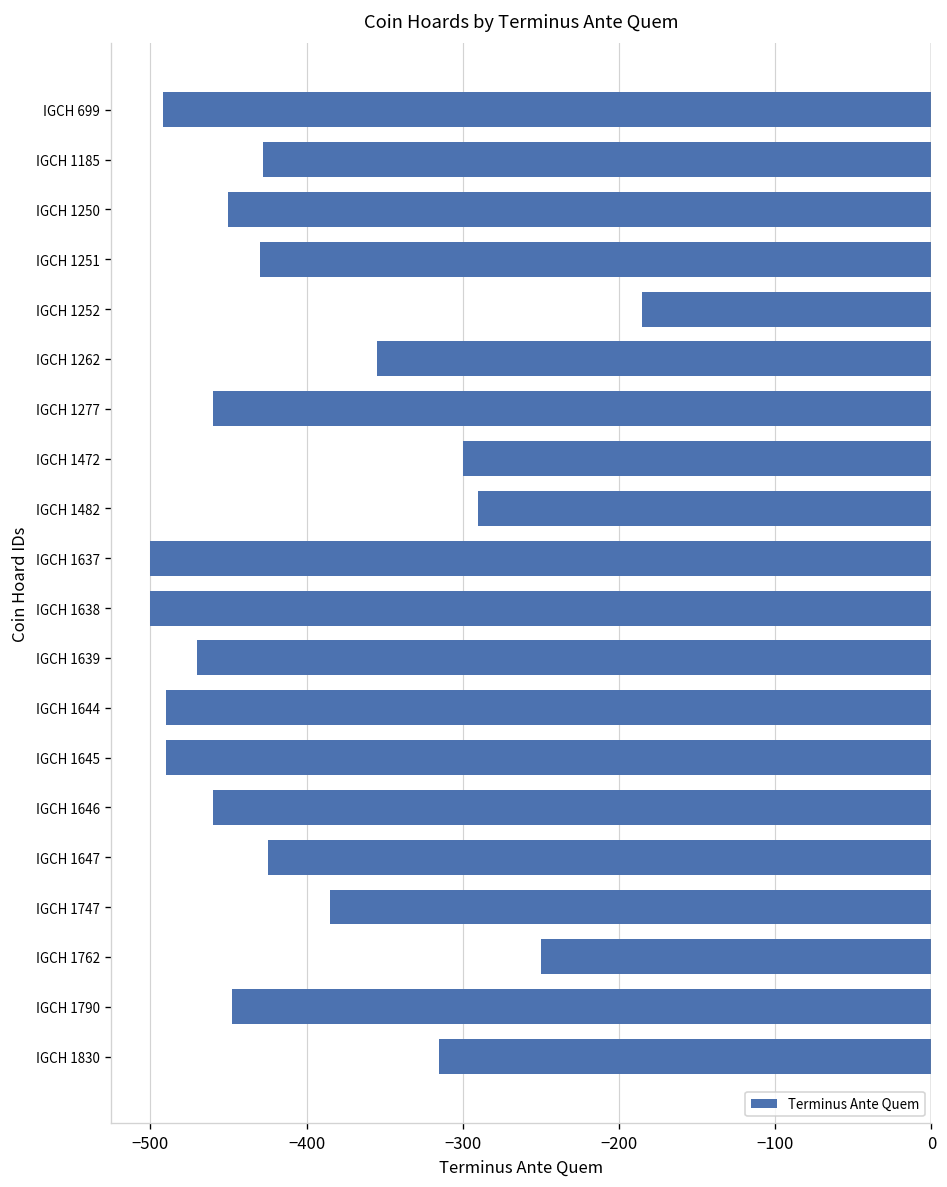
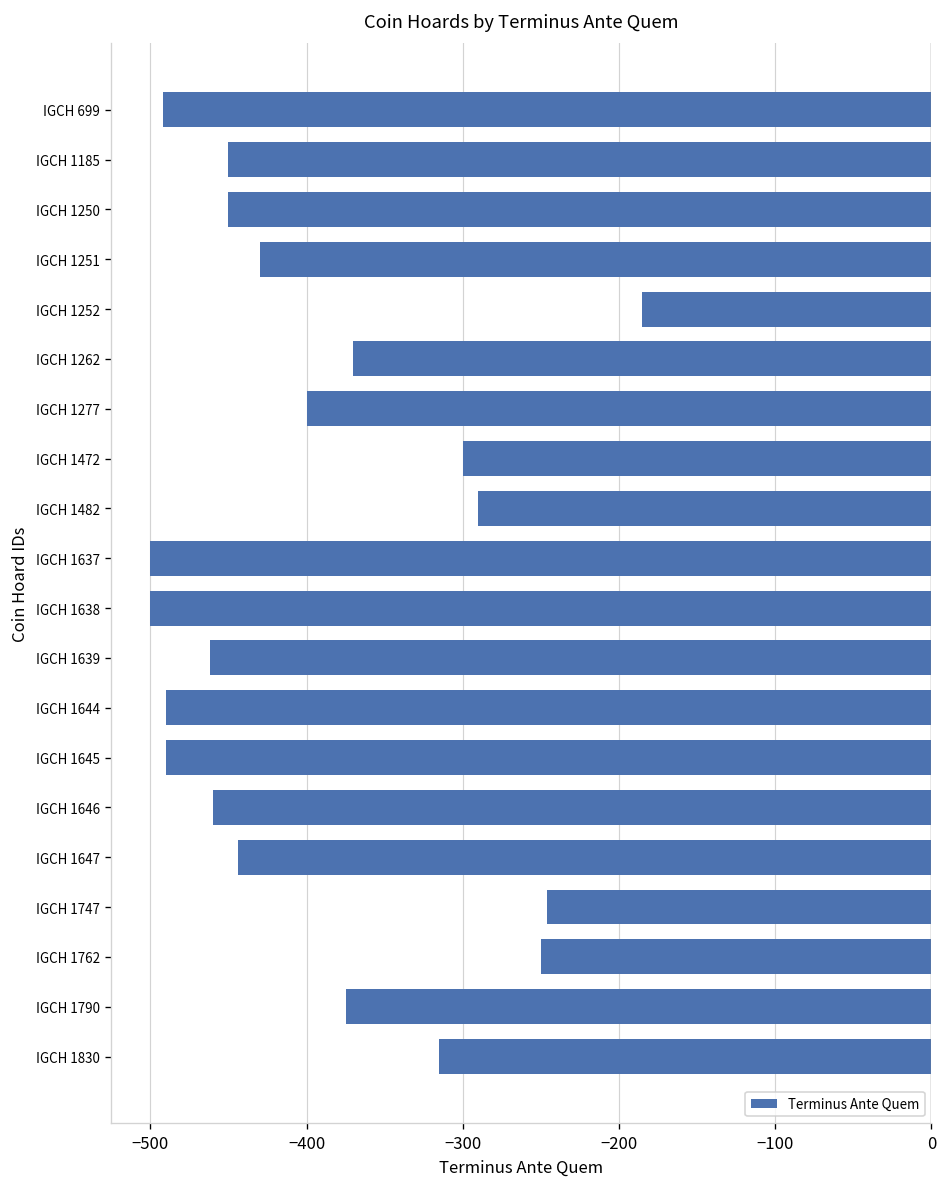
IGCH 1185: -428 -> -450
IGCH 1262: -355 -> -370
IGCH 1277: -460 -> -400
IGCH 1639: -470 -> -462
IGCH 1647: -425 -> -444
IGCH 1747: -385 -> -246
IGCH 1790: -448 -> -375
